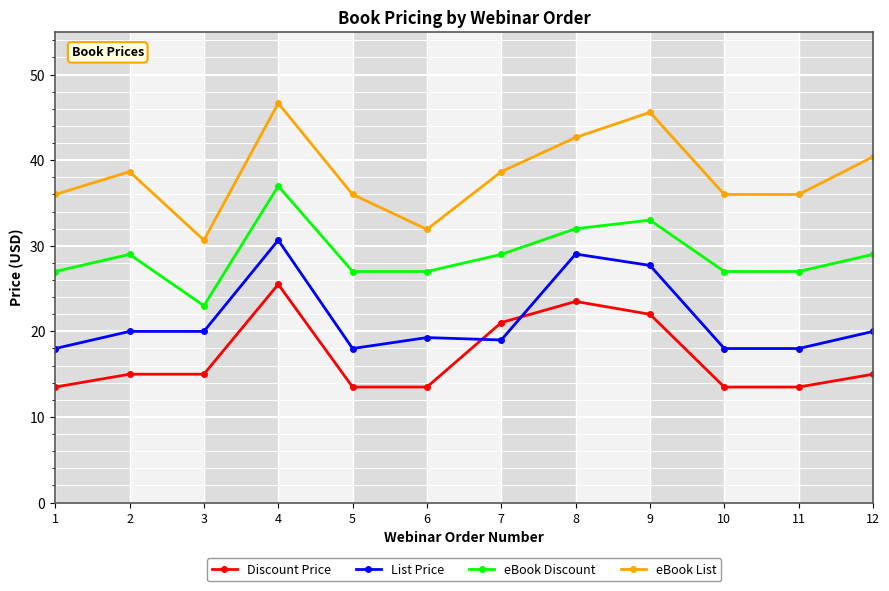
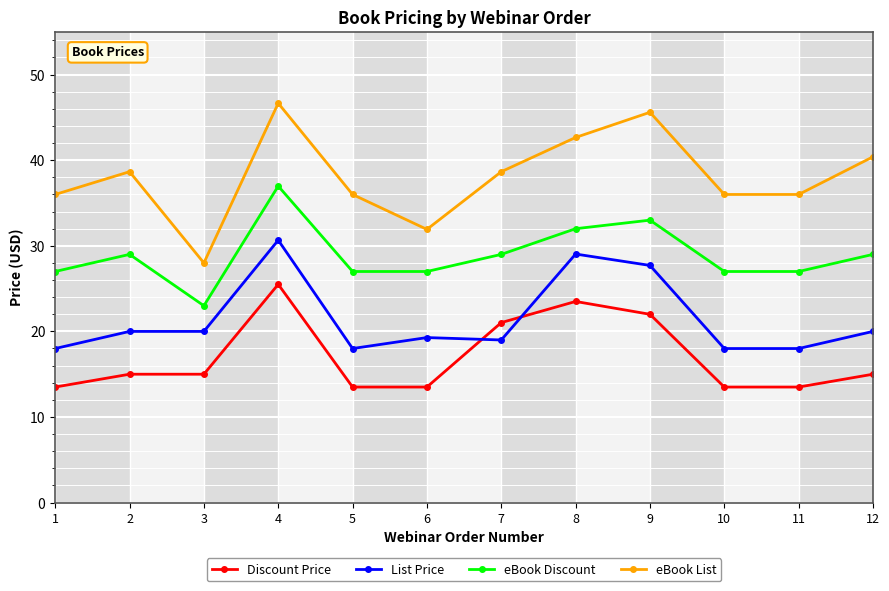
eBook List, 3: 31 -> 28
